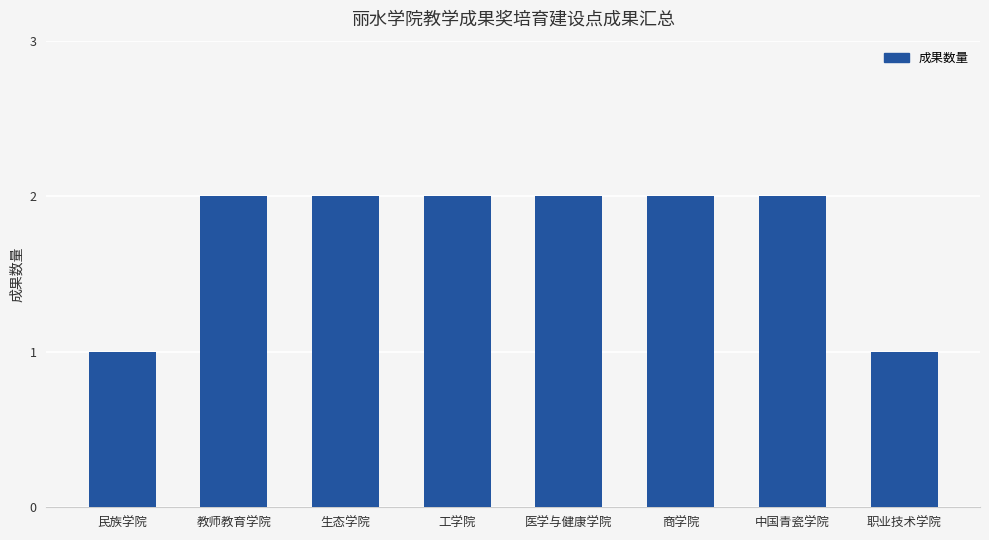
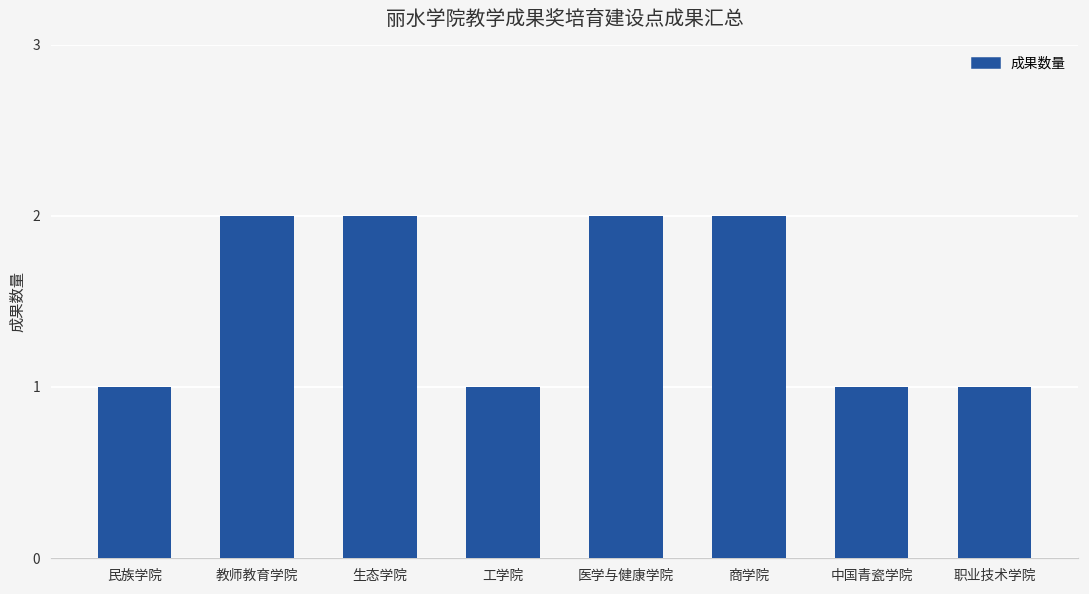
工学院: 2 -> 1
中国青瓷学院: 2 -> 1
